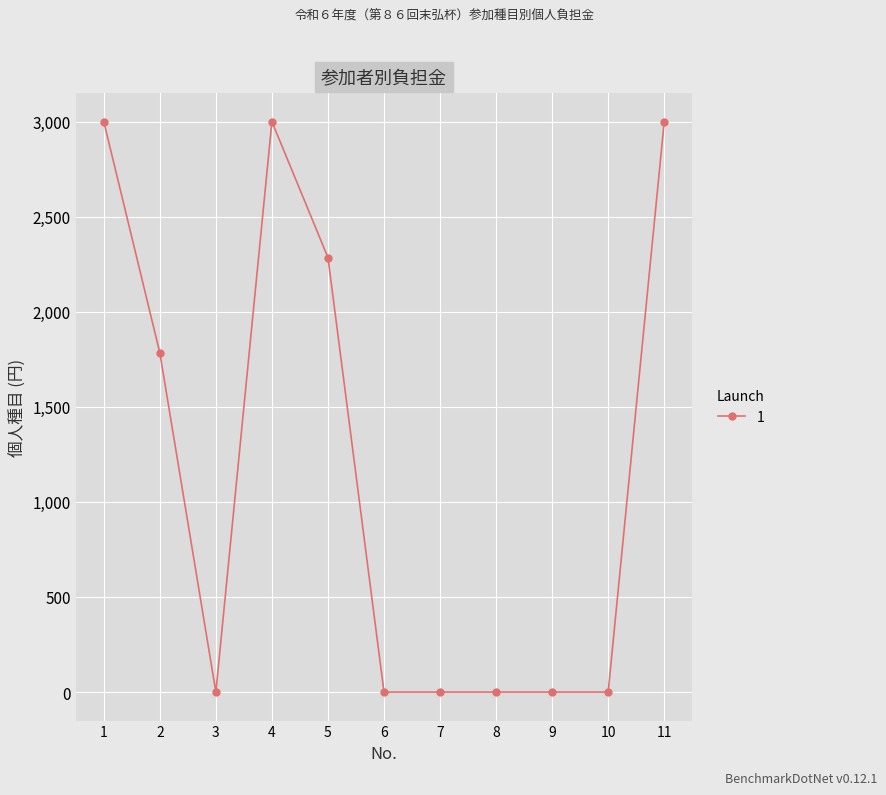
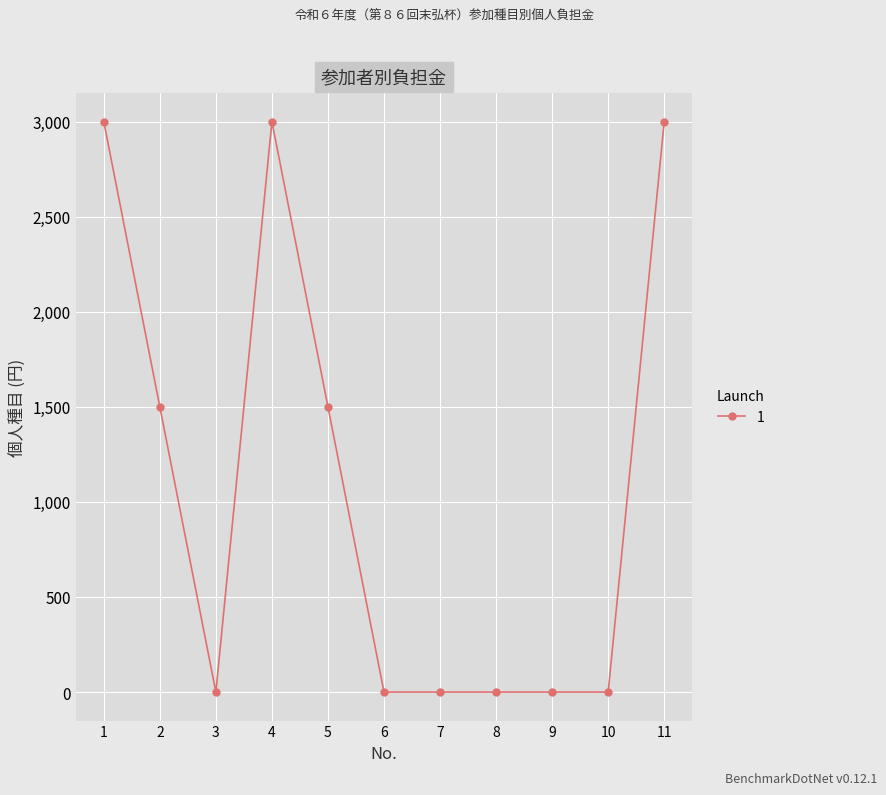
2: 1,780 -> 1,500
5: 2,290 -> 1,500
